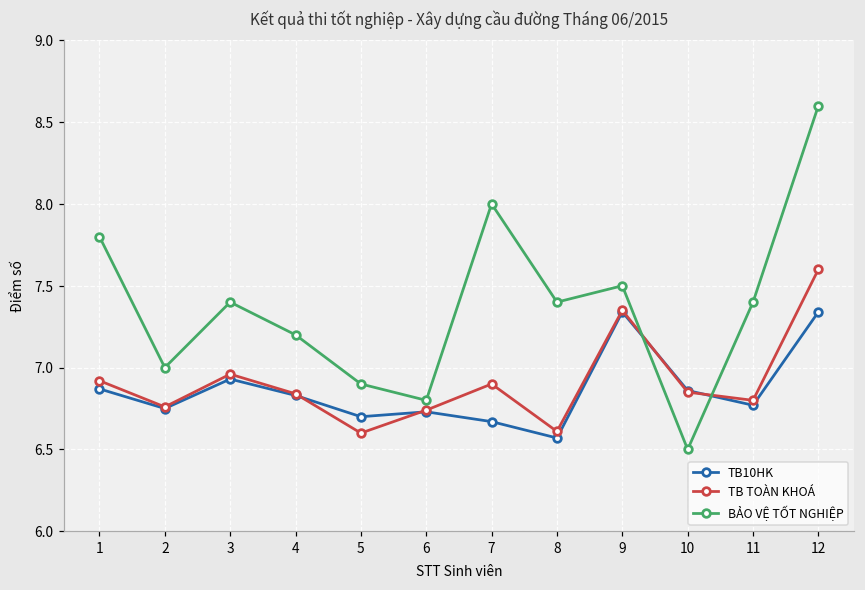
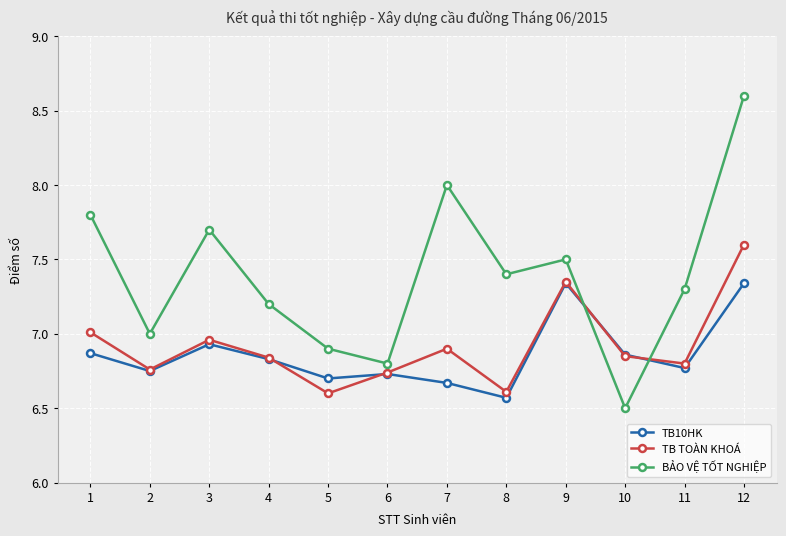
TB TOÀN KHOÁ, 1: 6.92 -> 7.01
BẢO VỆ TỐT NGHIỆP, 3: 7.4 -> 7.7
BẢO VỆ TỐT NGHIỆP, 11: 7.4 -> 7.3
